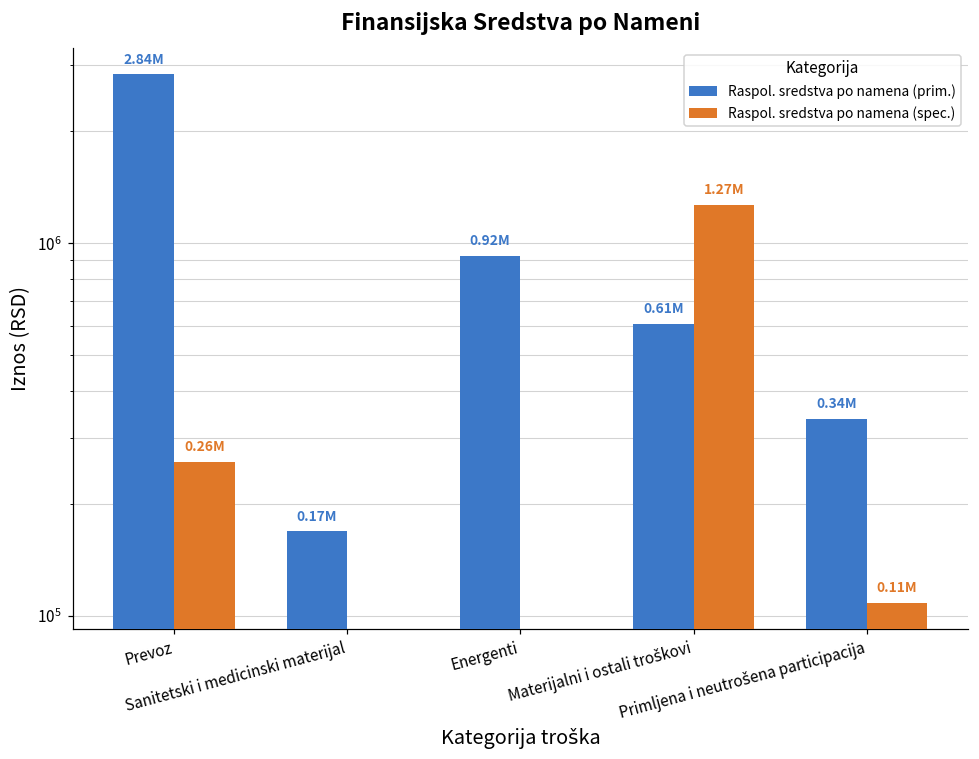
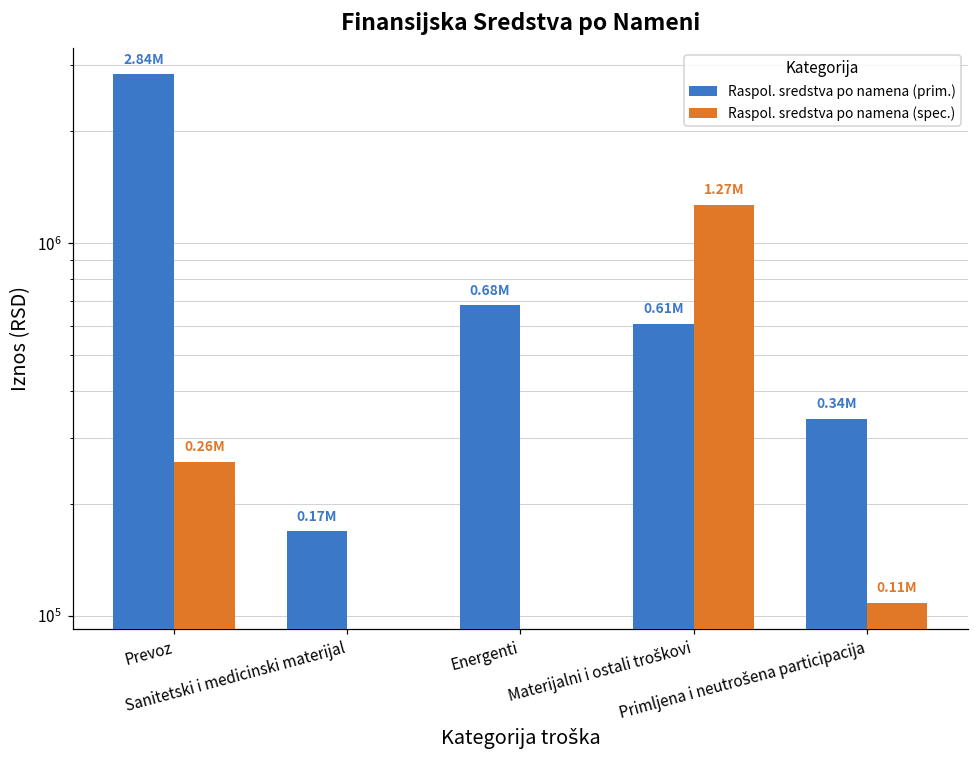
Raspol. sredstva po namena (prim.), Energenti: 0.92M -> 0.68M
